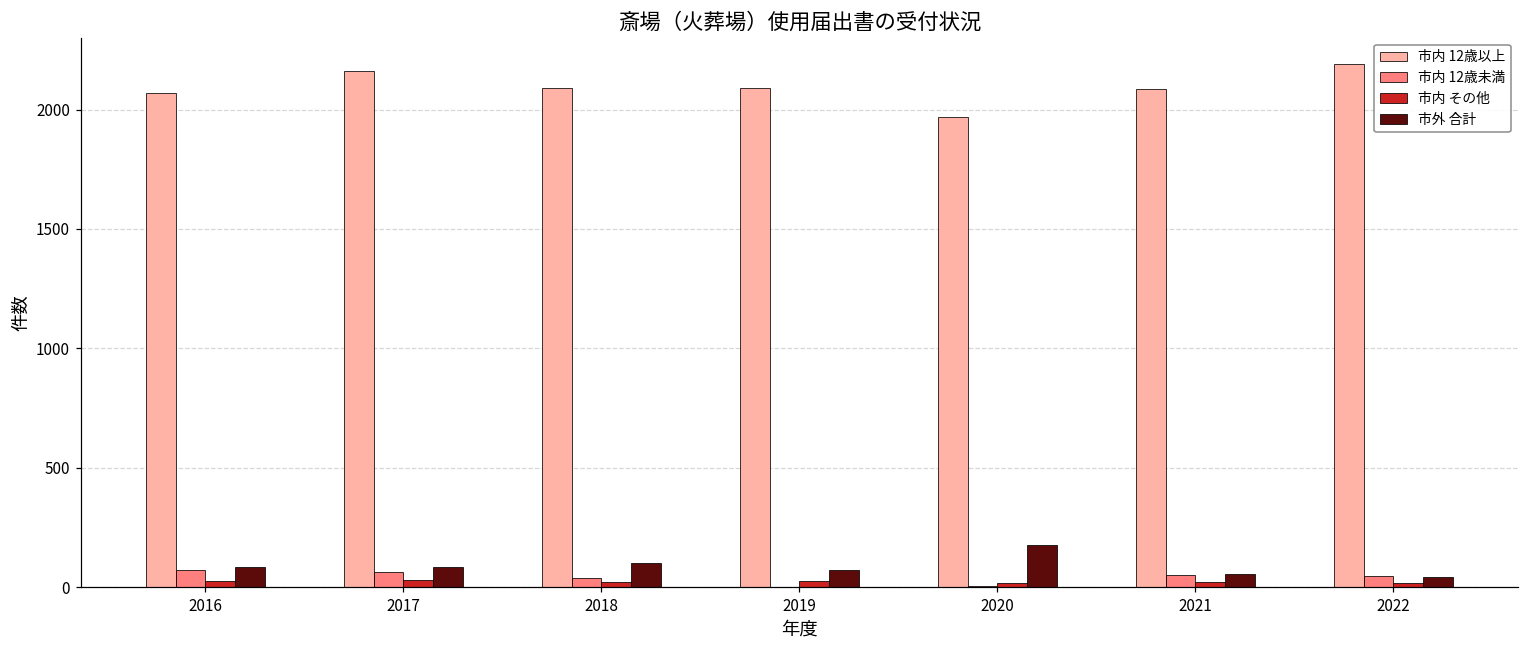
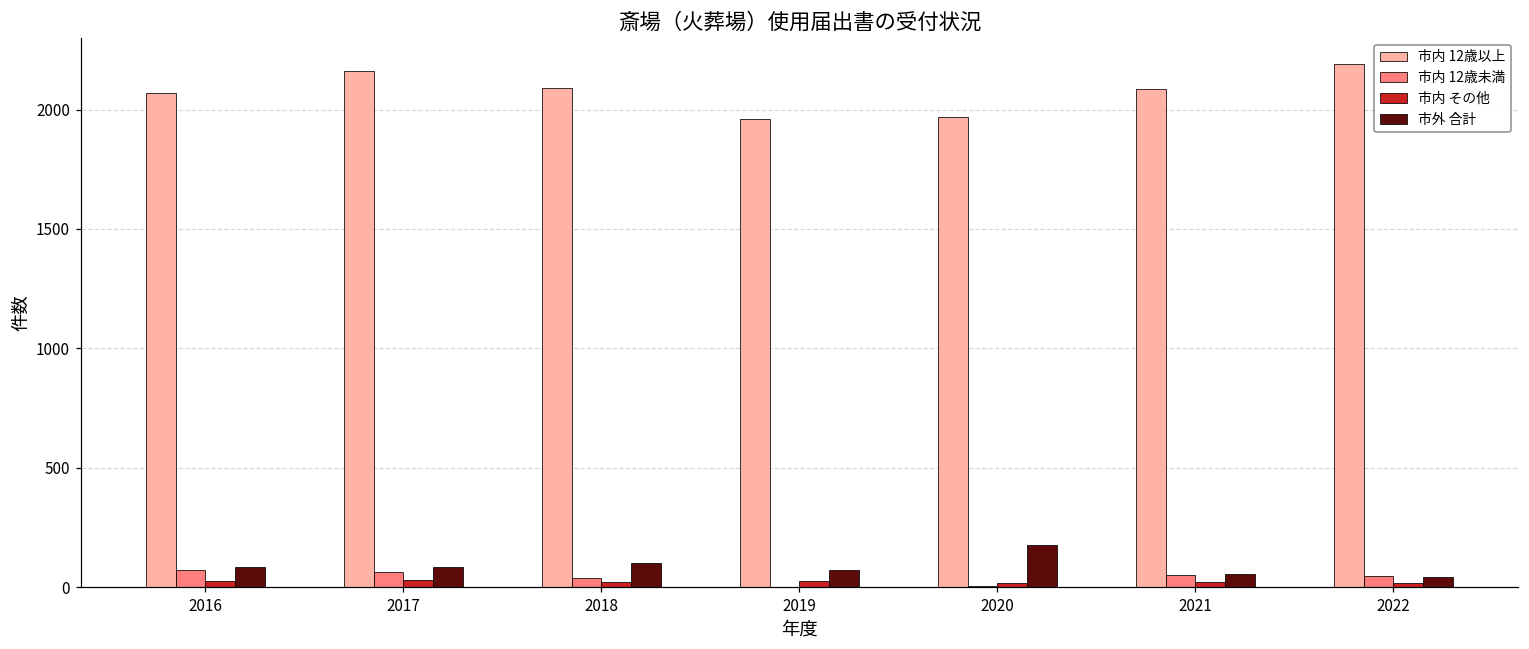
市内 12歳以上, 2019: 2090 -> 1960
